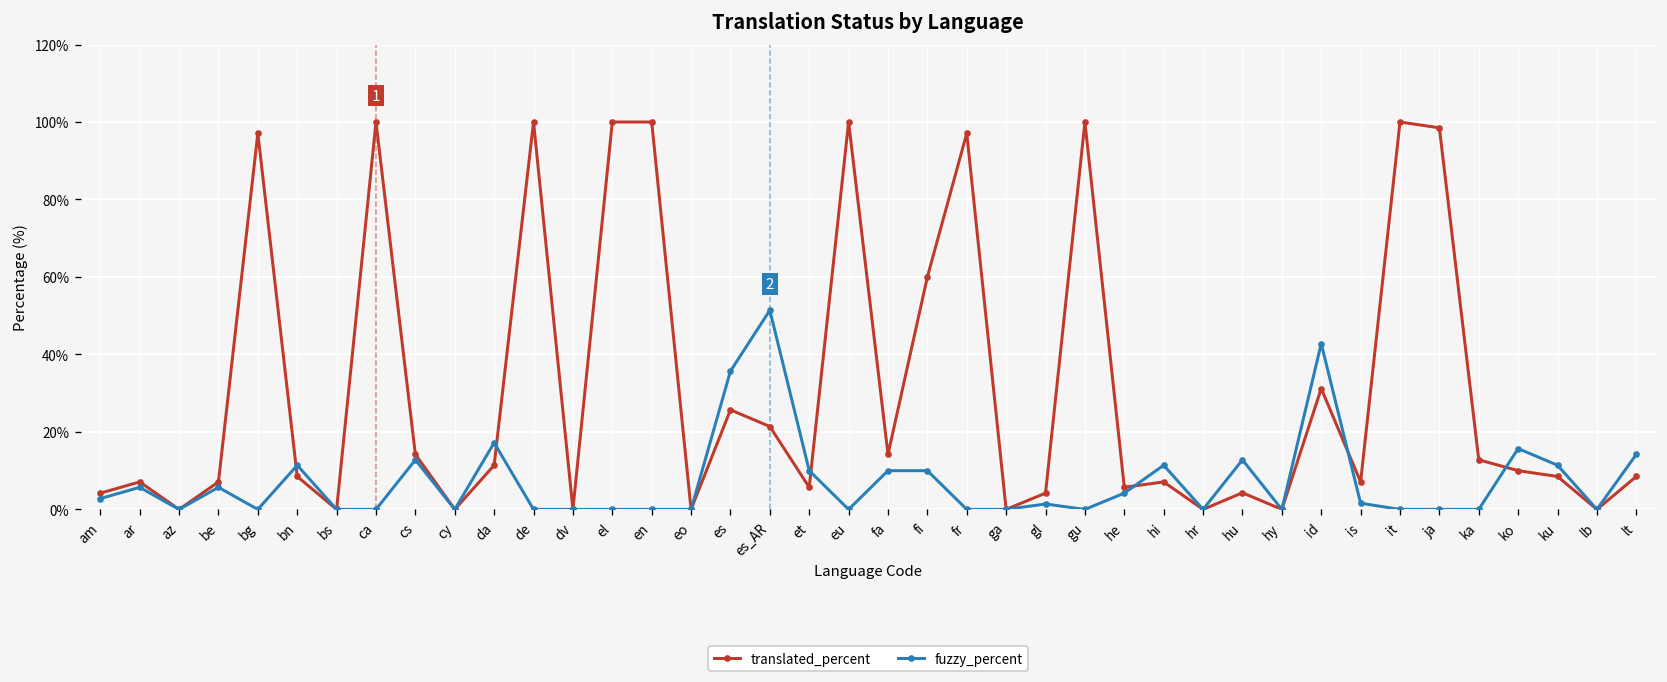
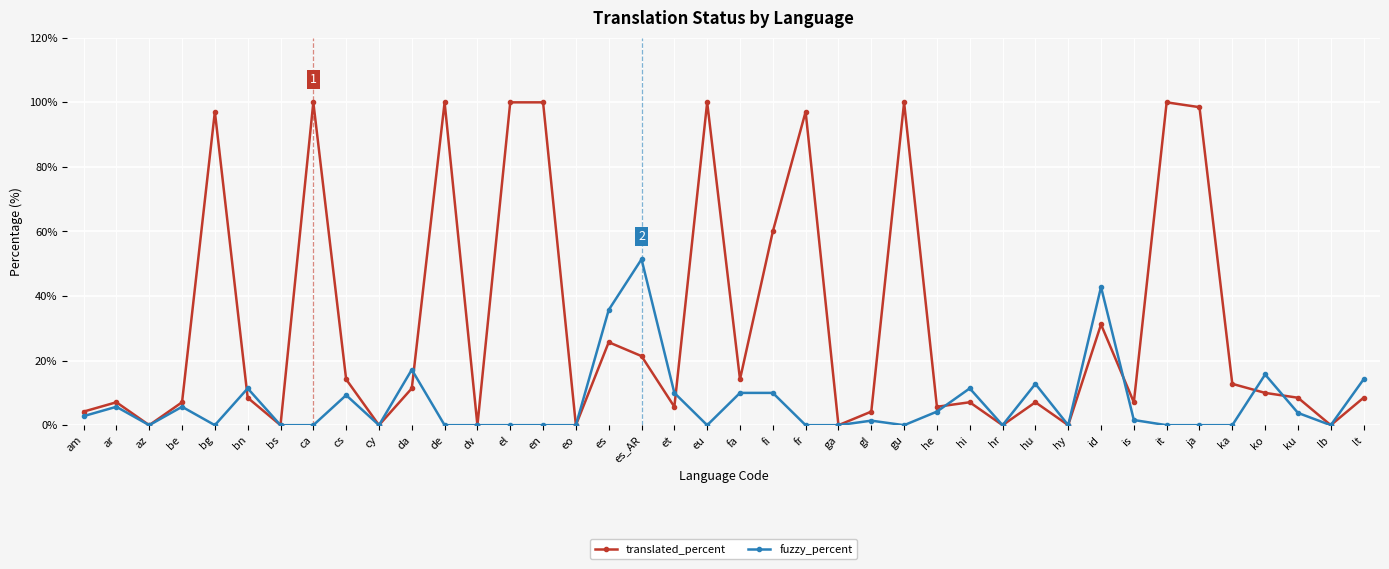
fuzzy_percent, cs: 13% -> 9%
translated_percent, hu: 4% -> 7%
fuzzy_percent, ku: 11% -> 4%
